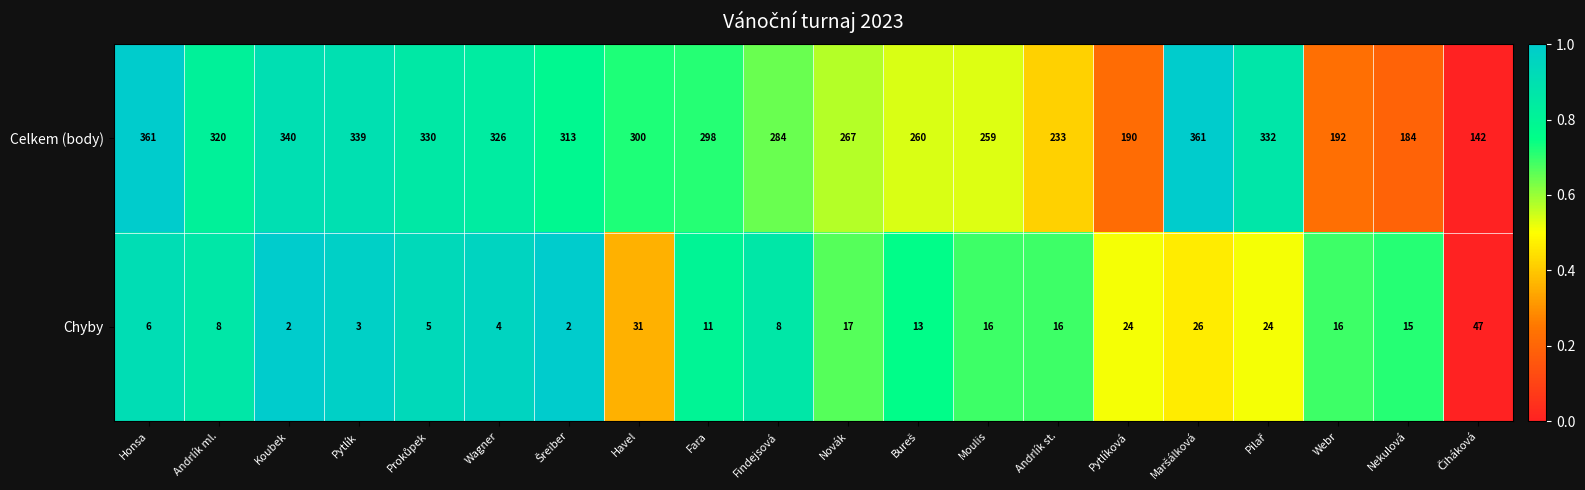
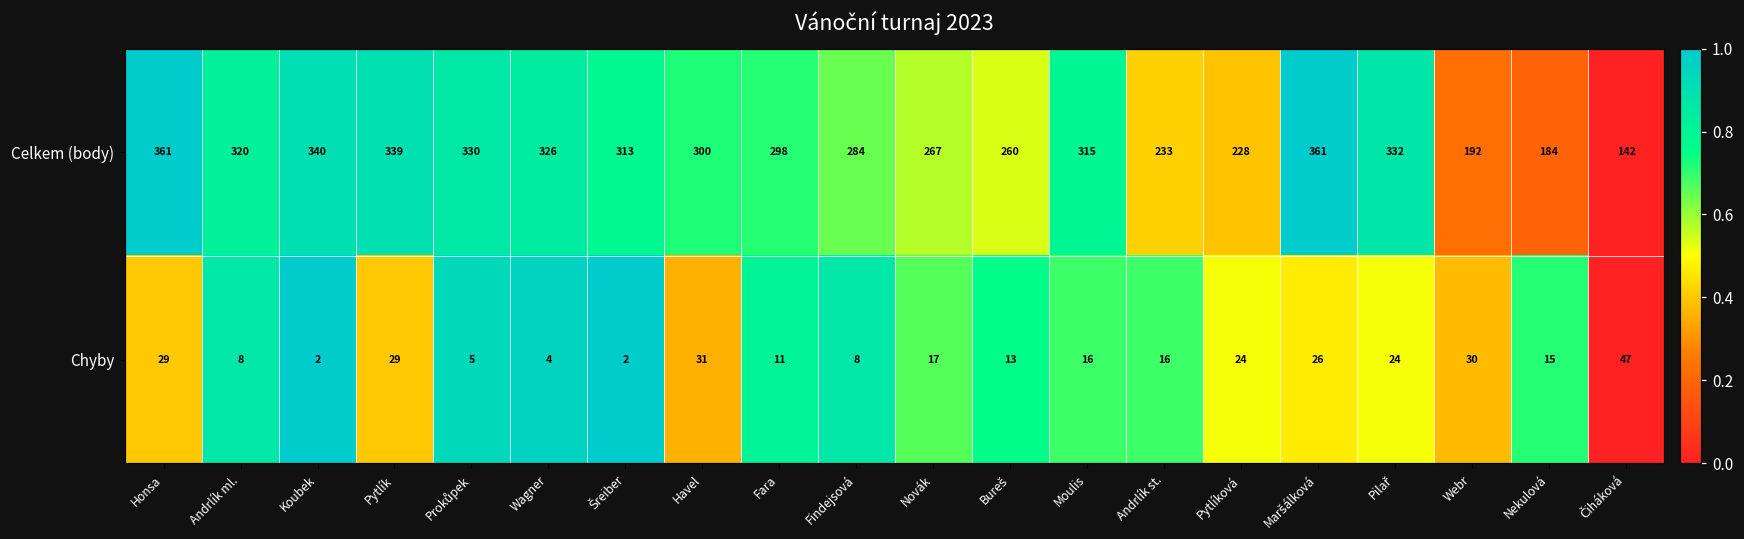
Celkem (body), Moulis: 259 -> 315
Celkem (body), Pytlíková: 190 -> 228
Chyby, Honsa: 6 -> 29
Chyby, Pytlík: 3 -> 29
Chyby, Webr: 16 -> 30
